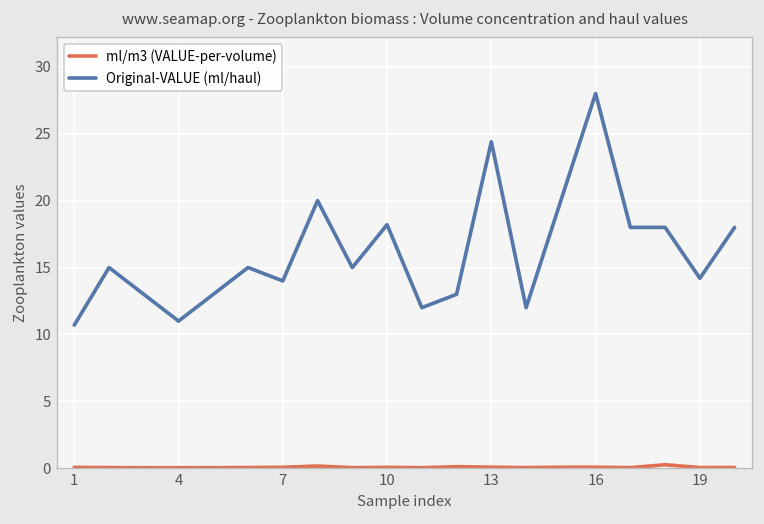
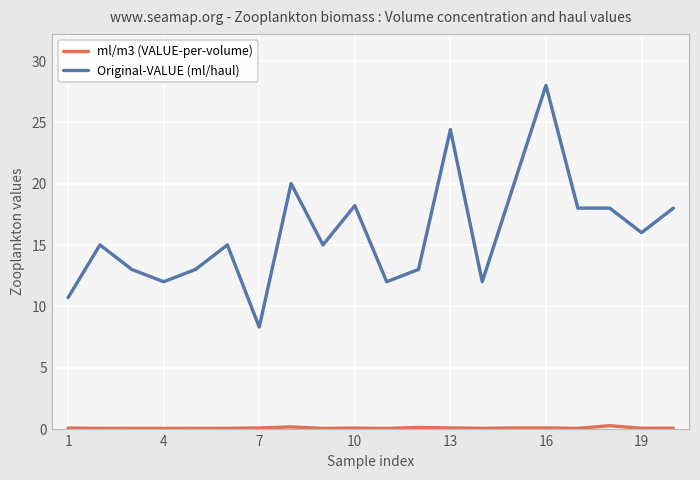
Original-VALUE (ml/haul), 4: 11 -> 12
Original-VALUE (ml/haul), 7: 14.0 -> 8.3
Original-VALUE (ml/haul), 19: 14.2 -> 16.0
